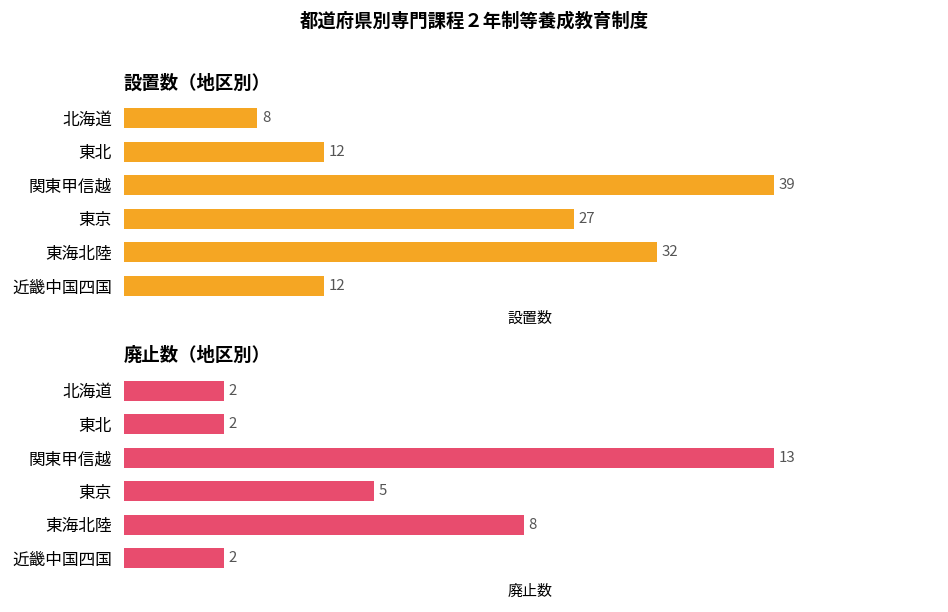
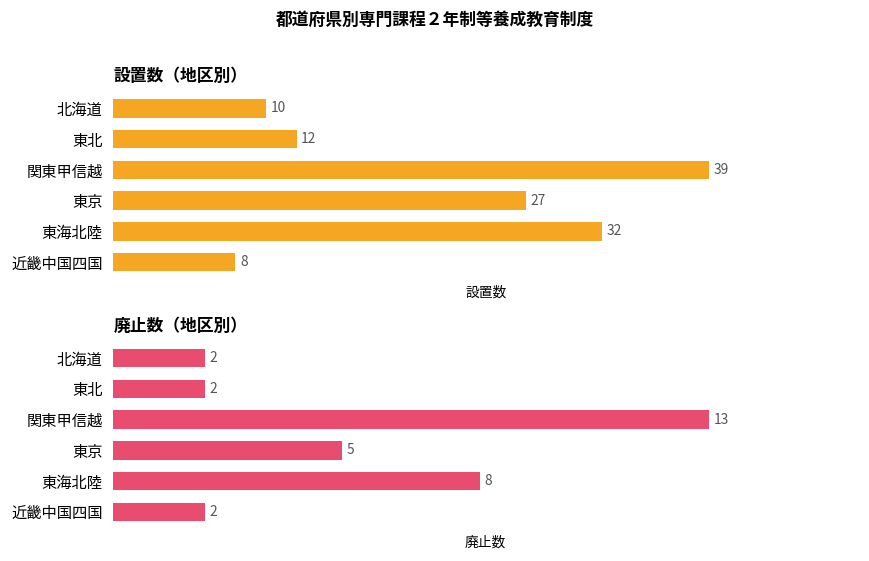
設置数（地区別）, 北海道: 8 -> 10
設置数（地区別）, 近畿中国四国: 12 -> 8
